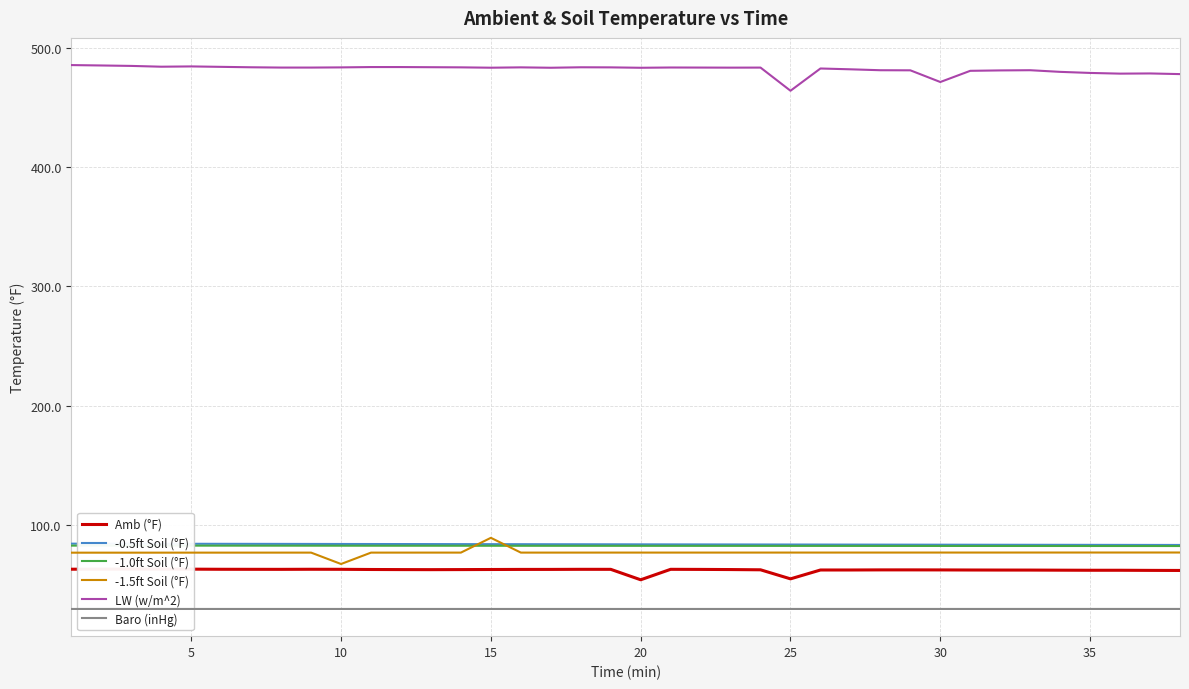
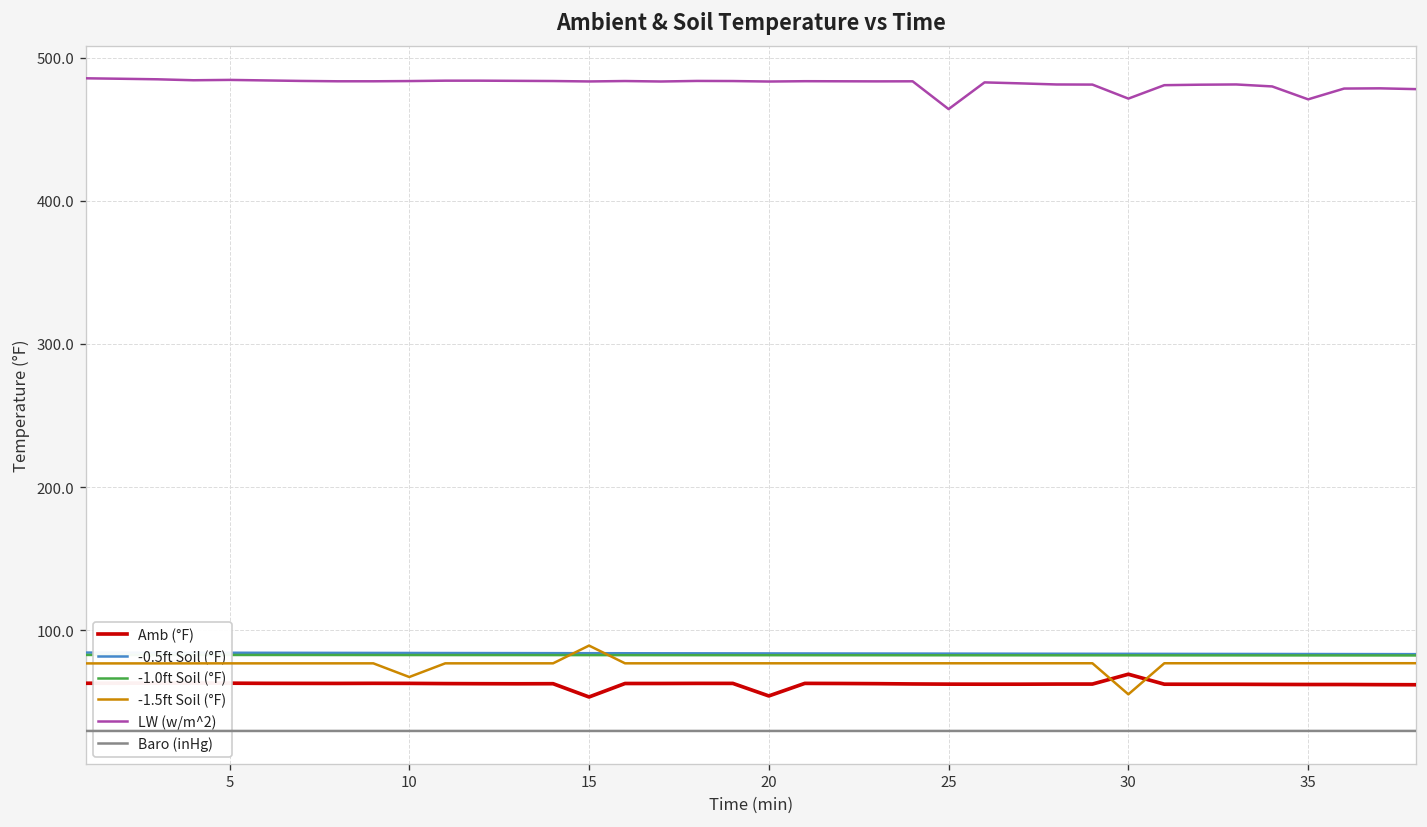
Amb (°F), 15: 63 -> 54
Amb (°F), 25: 55 -> 63
Amb (°F), 30: 63 -> 69
-1.5ft Soil (°F), 30: 77 -> 55
LW (w/m^2), 35: 479 -> 471
